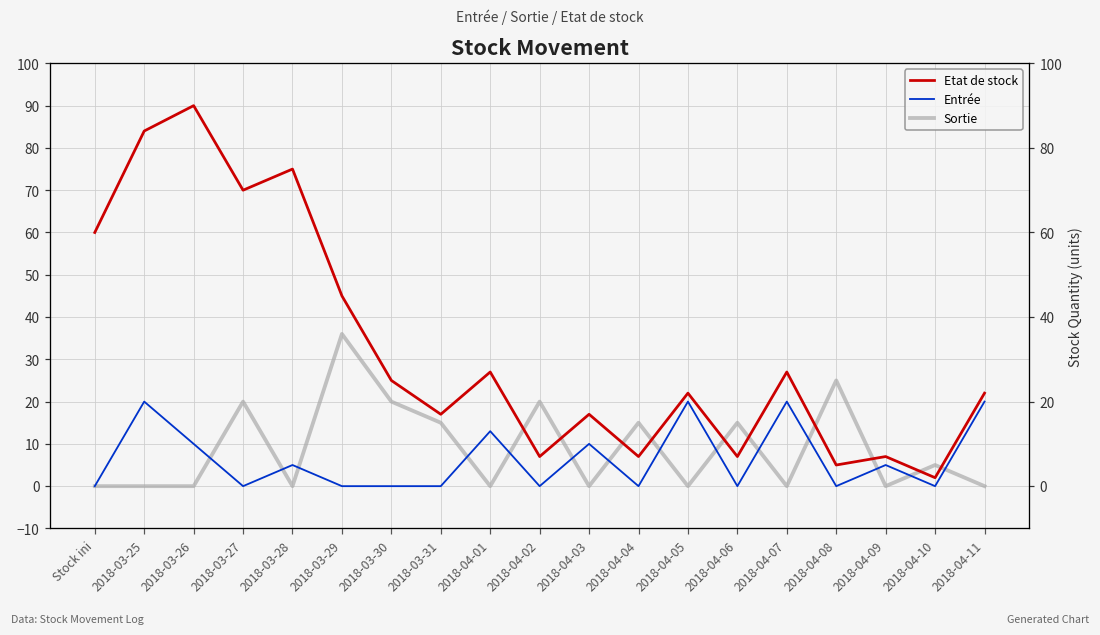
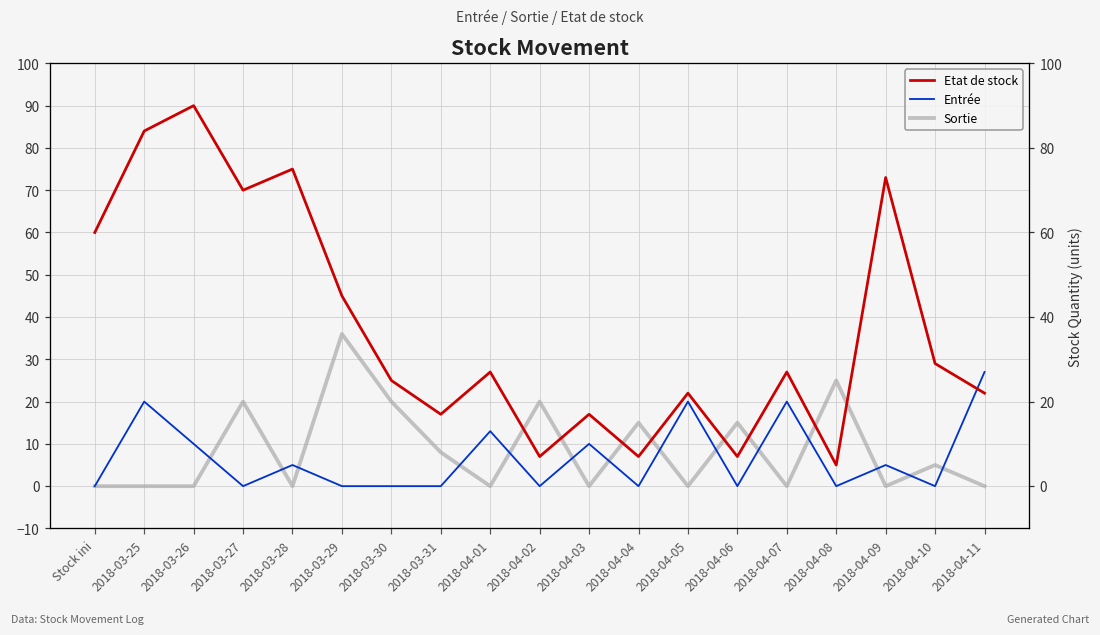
Sortie, 2018-03-31: 15 -> 8
Etat de stock, 2018-04-09: 7 -> 73
Etat de stock, 2018-04-10: 2 -> 29
Entrée, 2018-04-11: 20 -> 27
